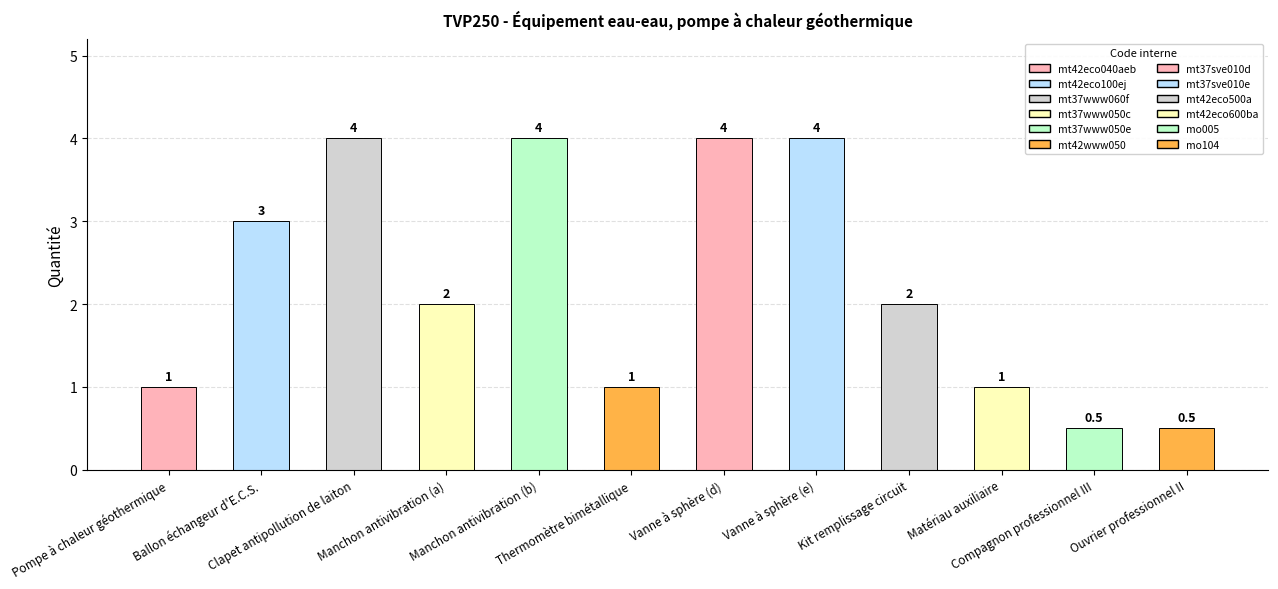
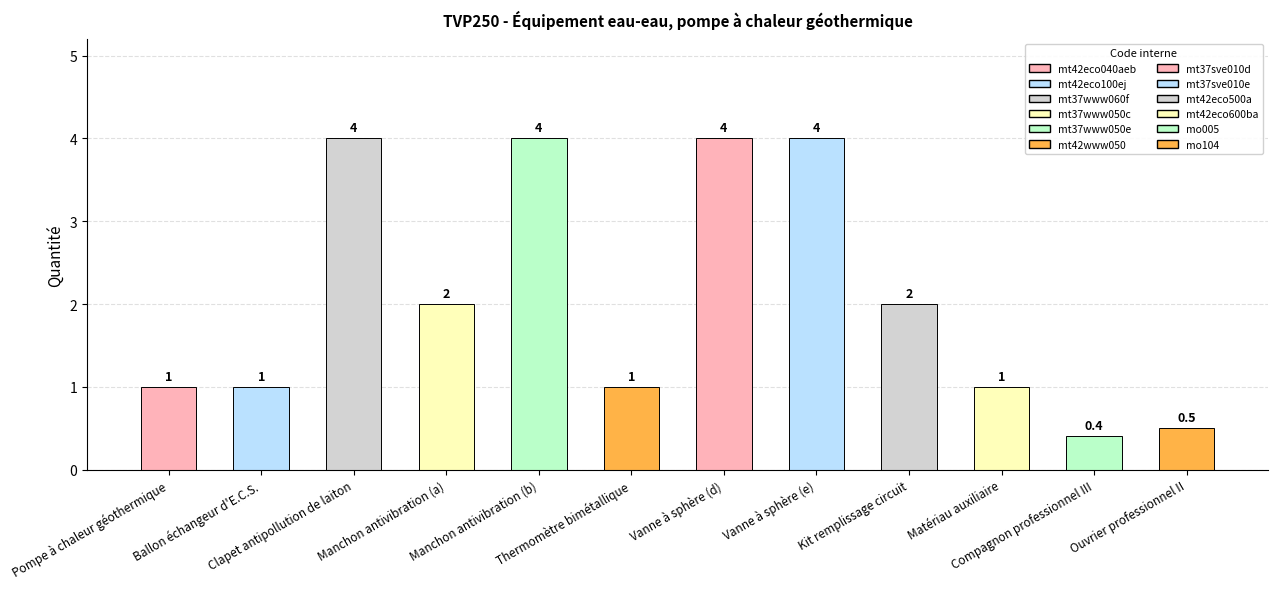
Ballon échangeur d'E.C.S.: 3 -> 1
Compagnon professionnel III: 0.5 -> 0.4
